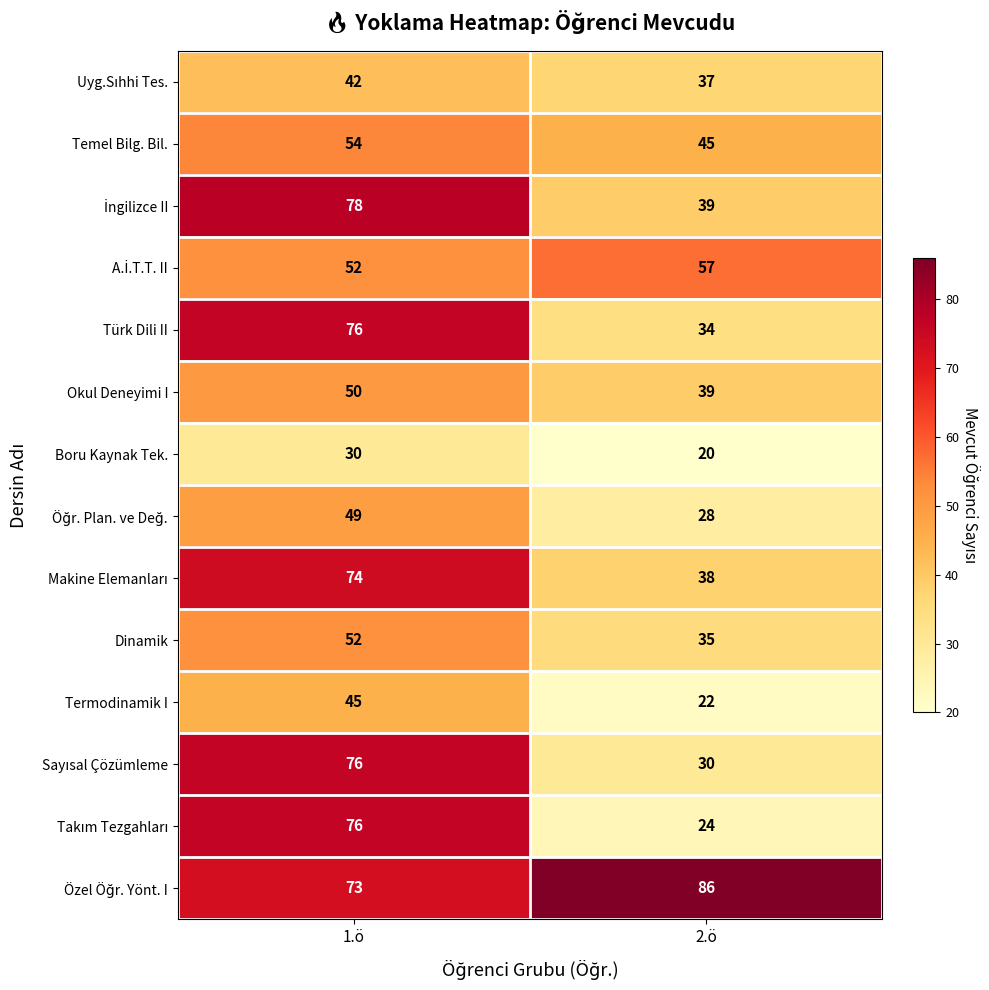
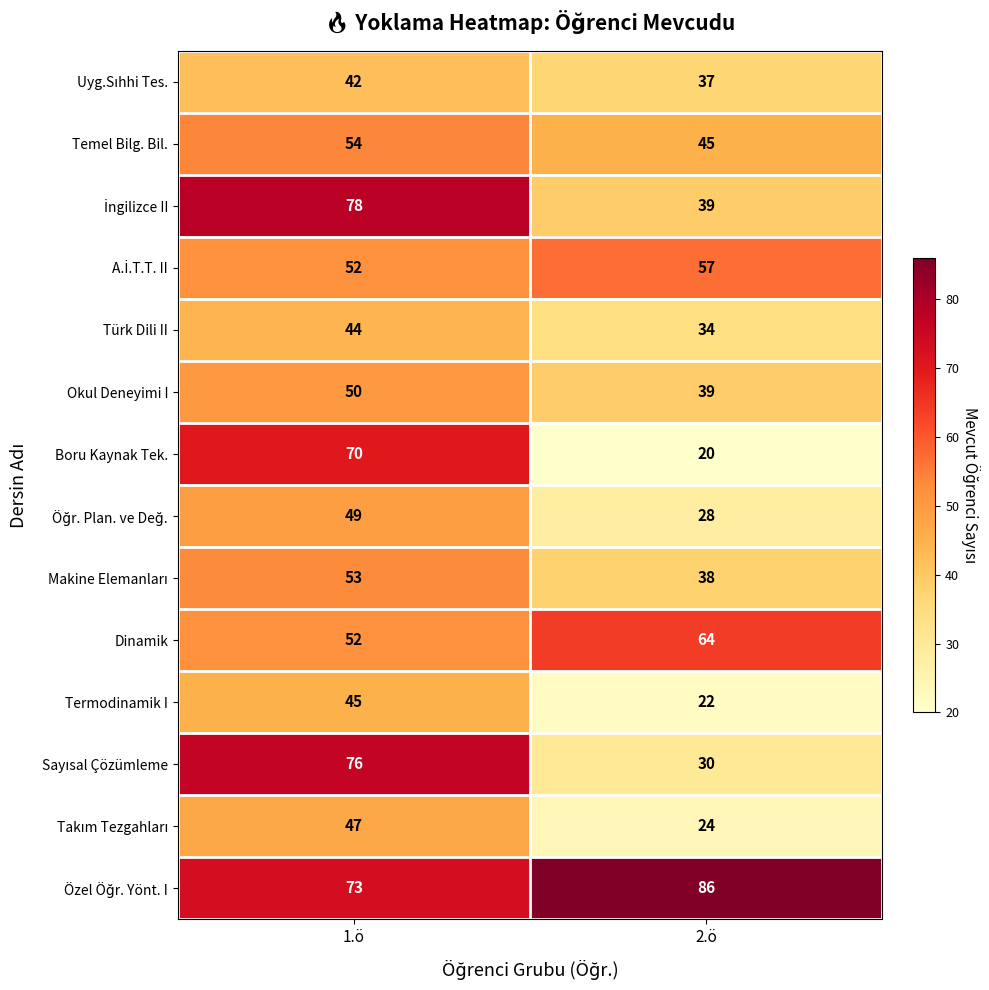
Türk Dili II, 1.ö: 76 -> 44
Boru Kaynak Tek., 1.ö: 30 -> 70
Makine Elemanları, 1.ö: 74 -> 53
Dinamik, 2.ö: 35 -> 64
Takım Tezgahları, 1.ö: 76 -> 47
